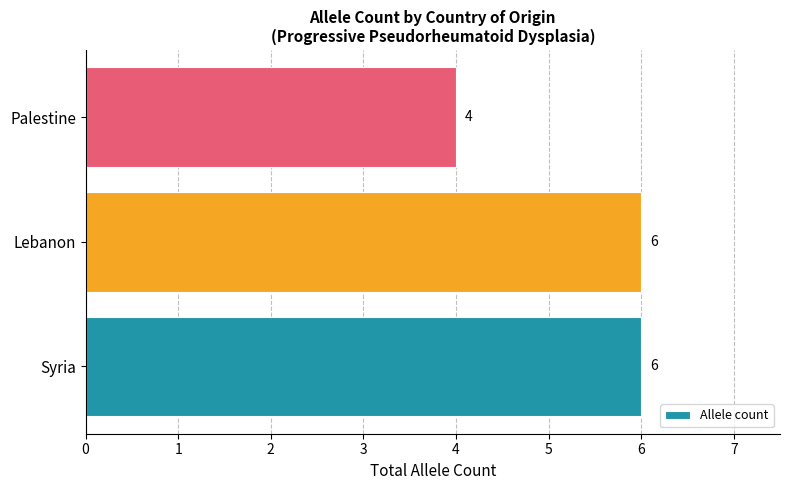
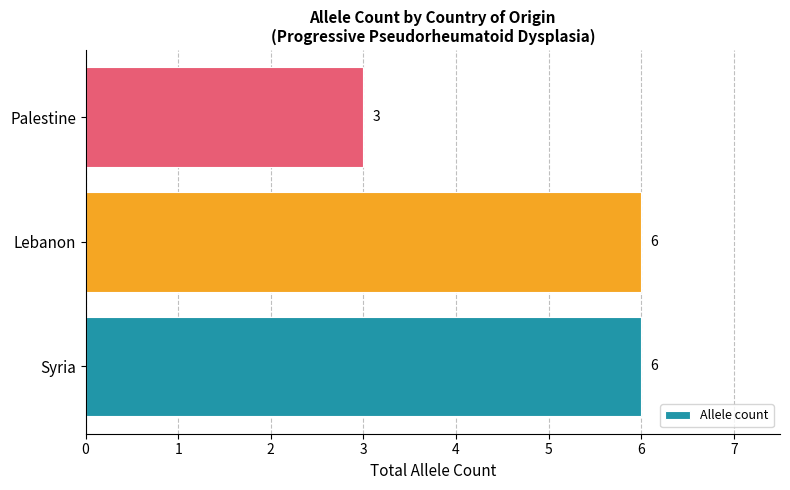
Palestine: 4 -> 3
